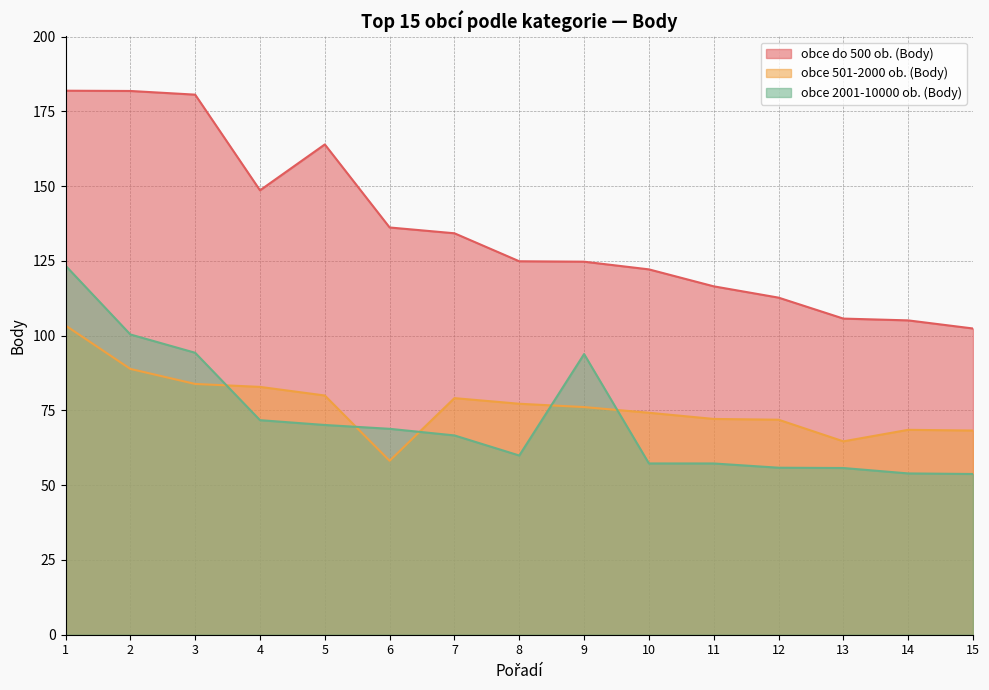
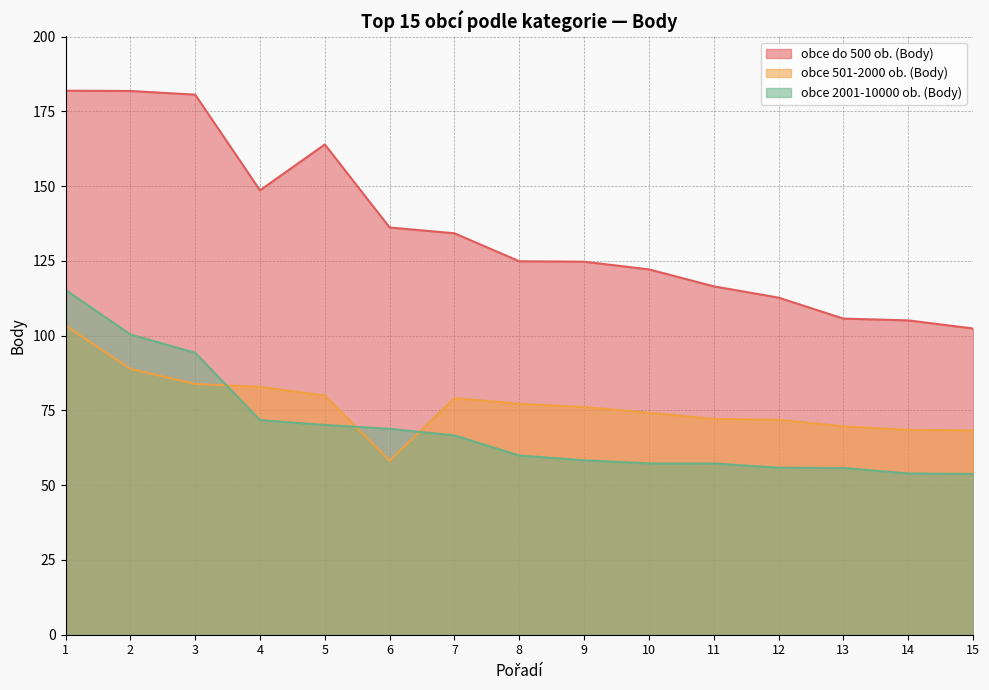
obce 2001-10000 ob. (Body), 1: 123 -> 115
obce 2001-10000 ob. (Body), 9: 94 -> 58
obce 501-2000 ob. (Body), 13: 65 -> 70
